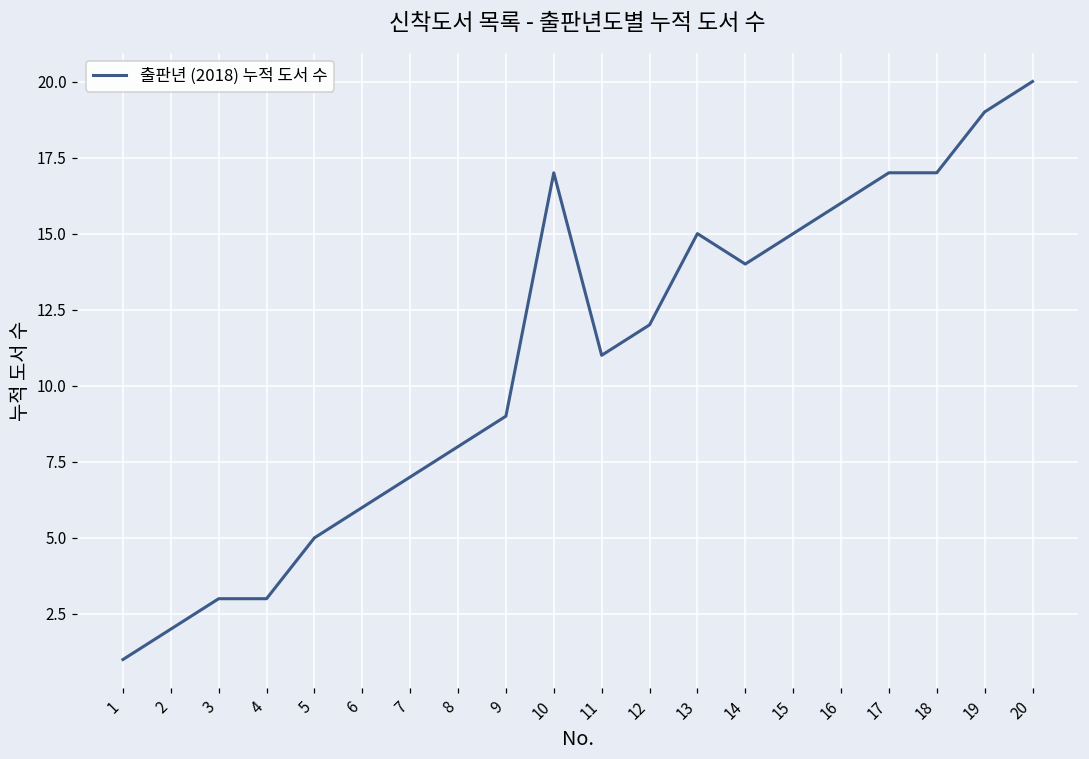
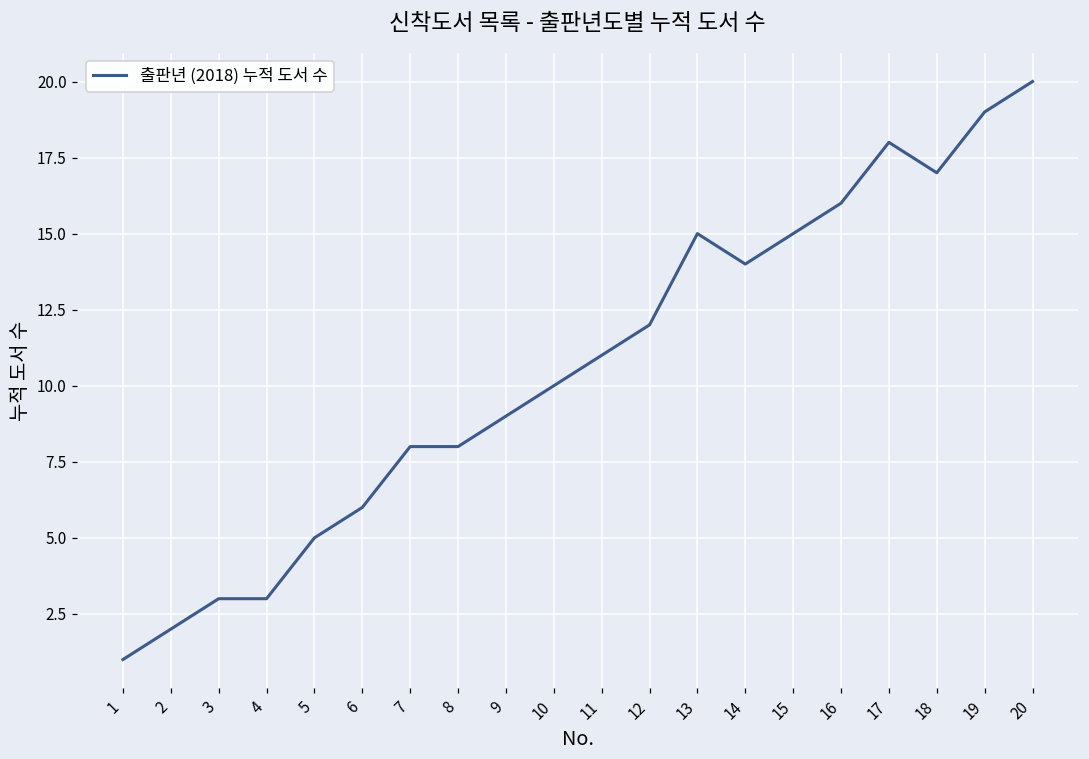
7: 7 -> 8
10: 17 -> 10
17: 17 -> 18
